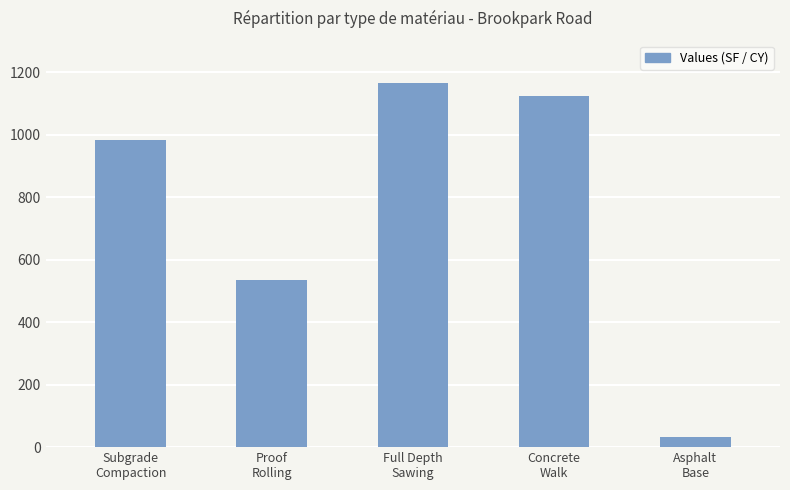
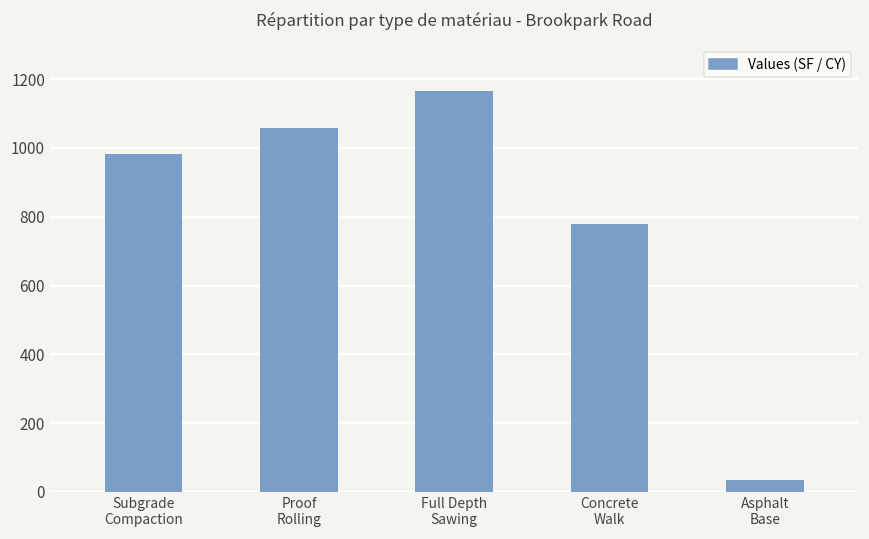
Proof Rolling: 530 -> 1060
Concrete Walk: 1120 -> 780
